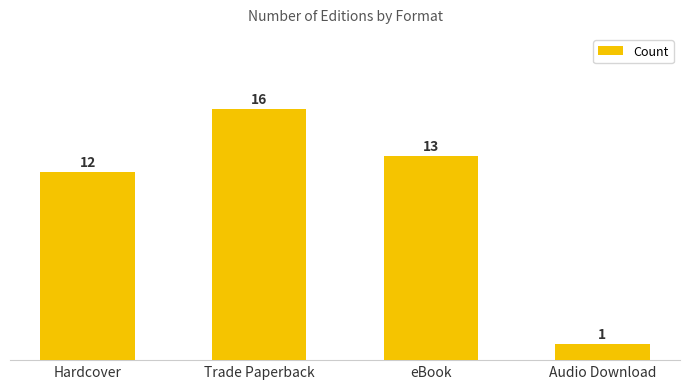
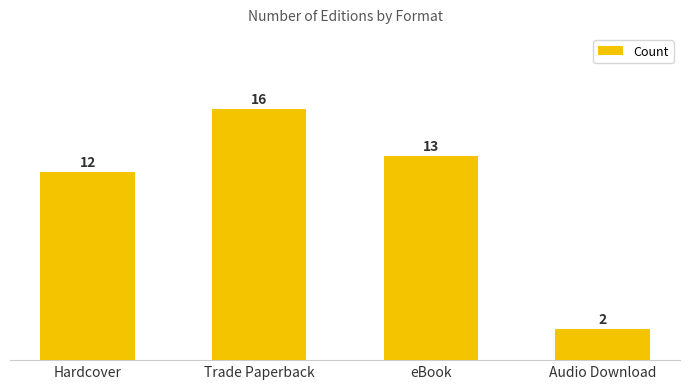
Audio Download: 1 -> 2
